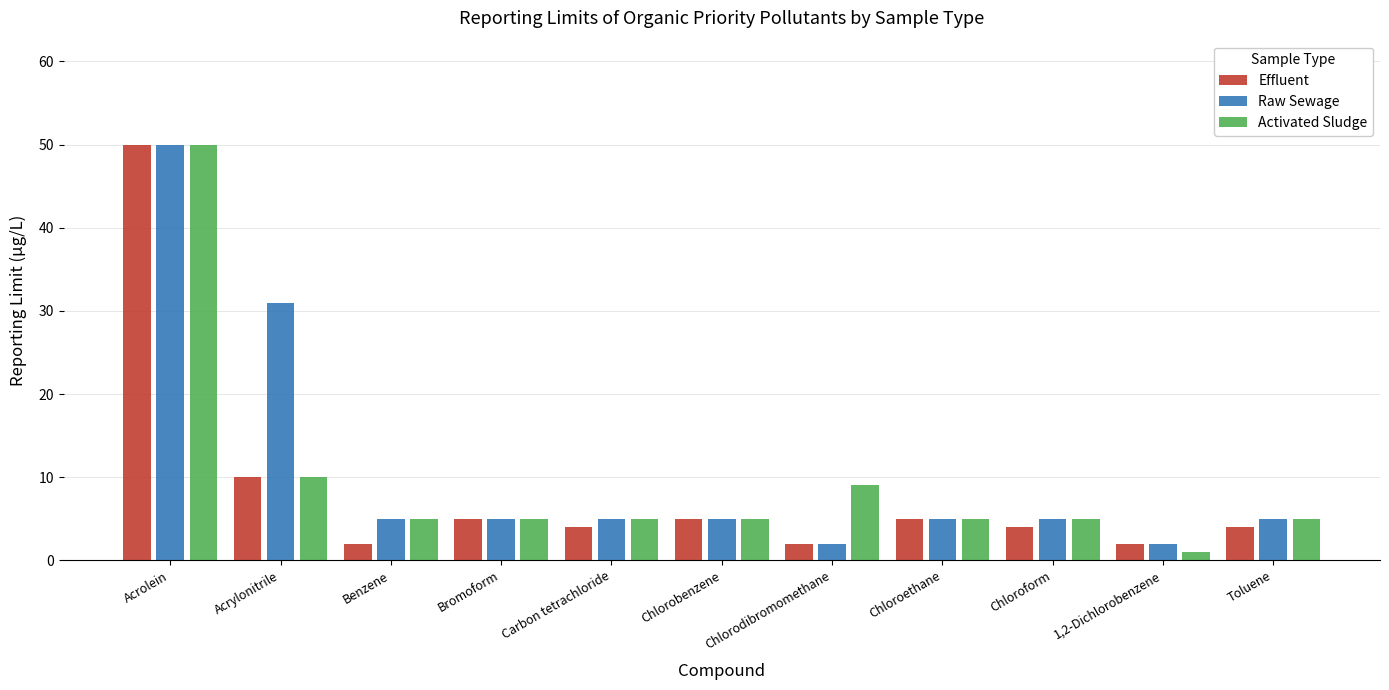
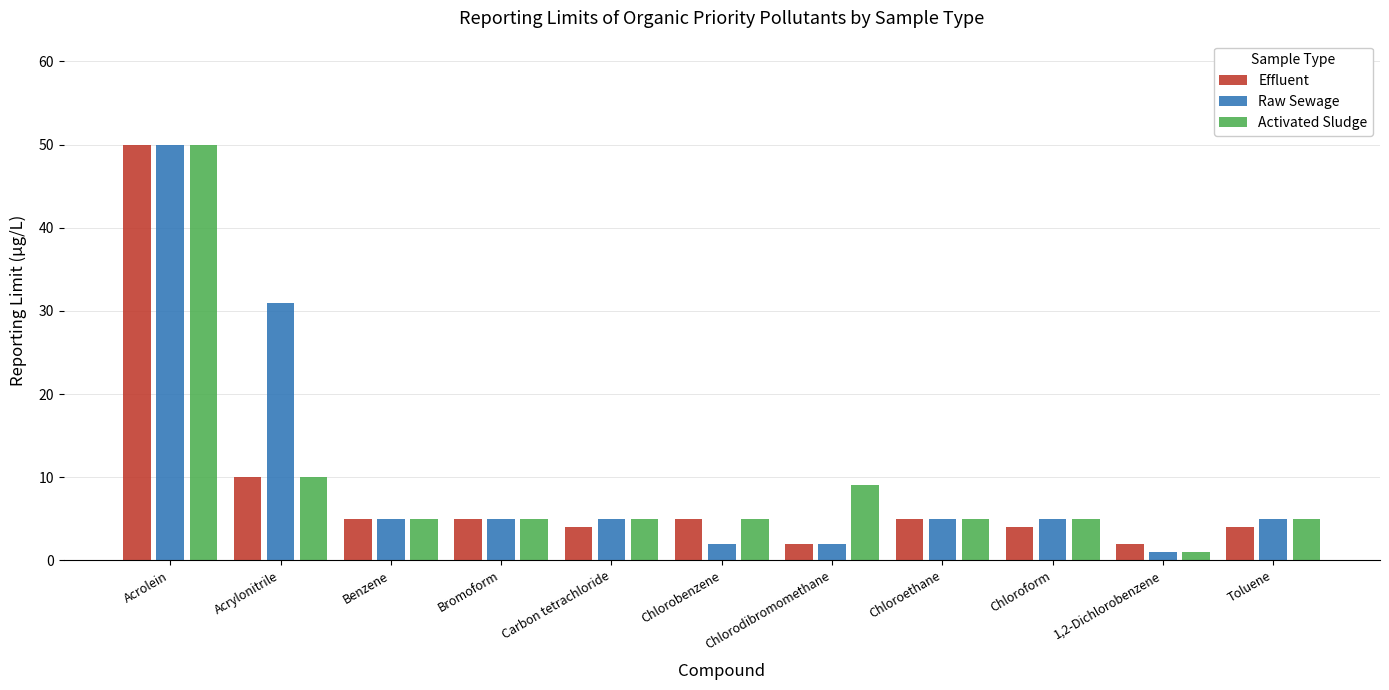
Effluent, Benzene: 2 -> 5
Raw Sewage, Chlorobenzene: 5 -> 2
Raw Sewage, 1,2-Dichlorobenzene: 2 -> 1
